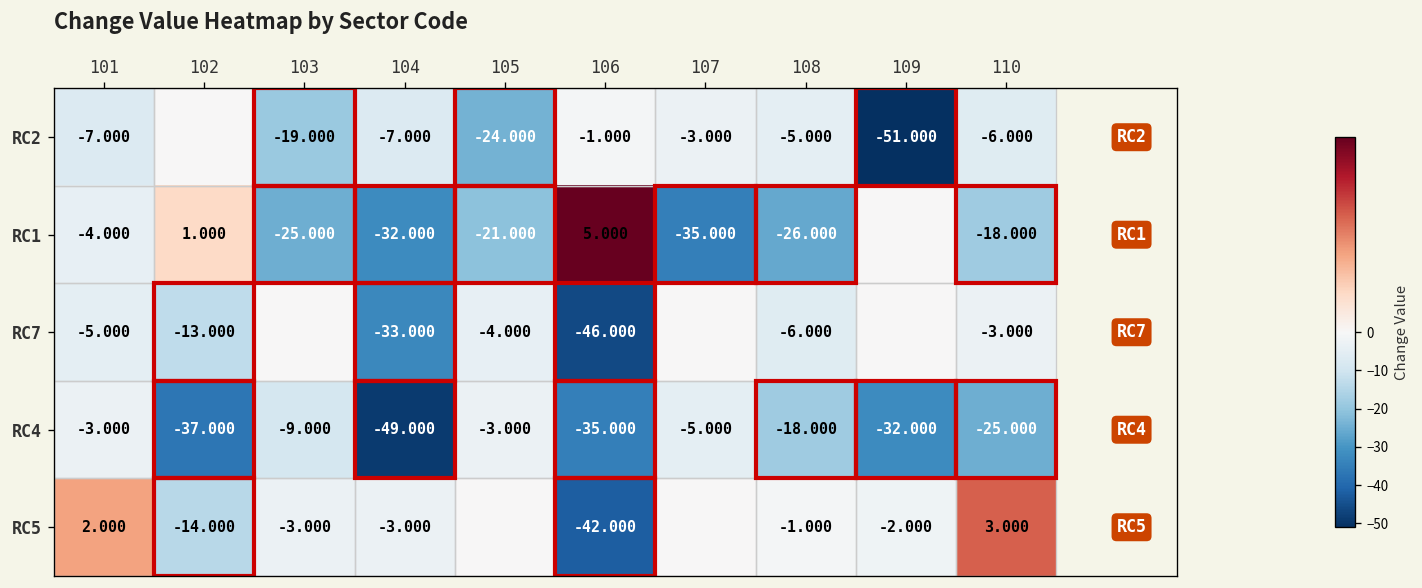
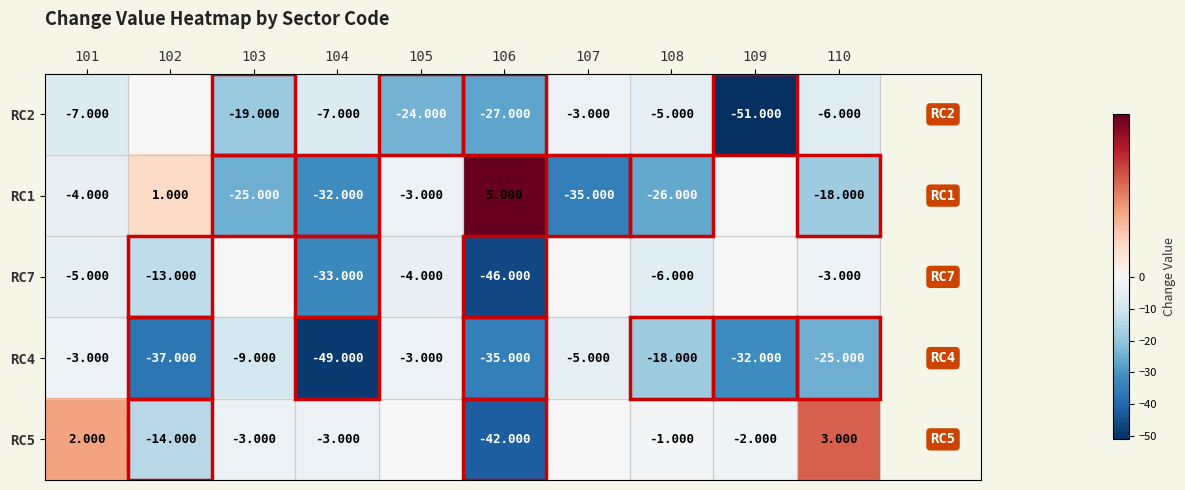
RC2, 106: -1.000 -> -27.000
RC1, 105: -21.000 -> -3.000
